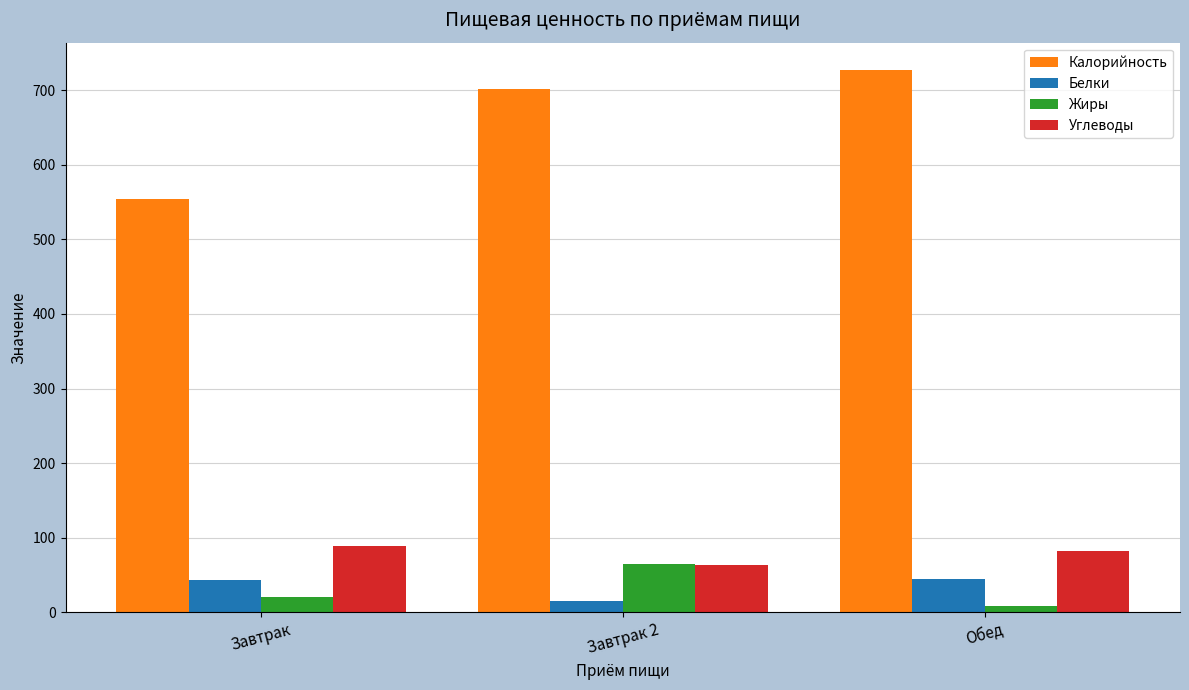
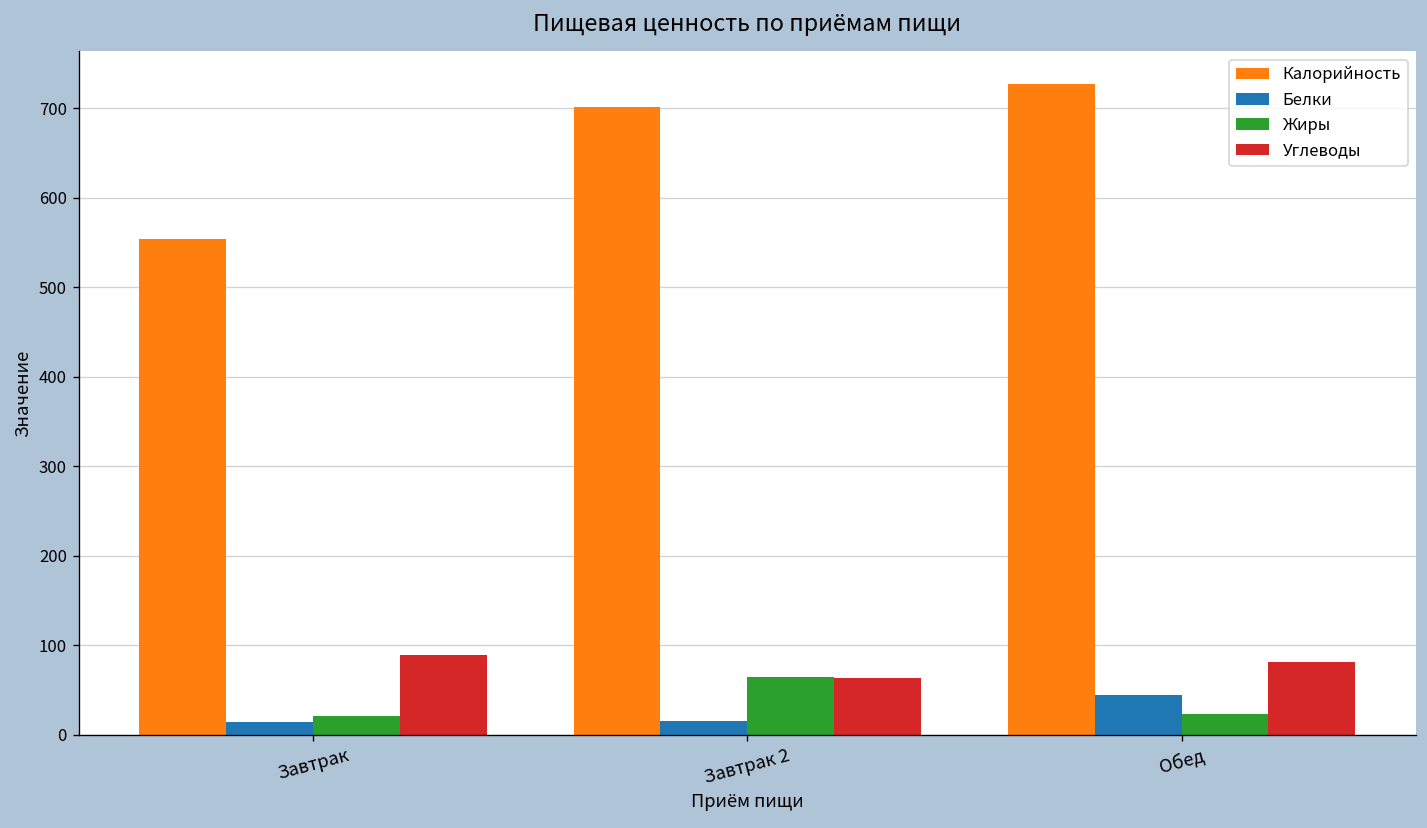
Белки, Завтрак: 40 -> 10
Жиры, Обед: 10 -> 20
